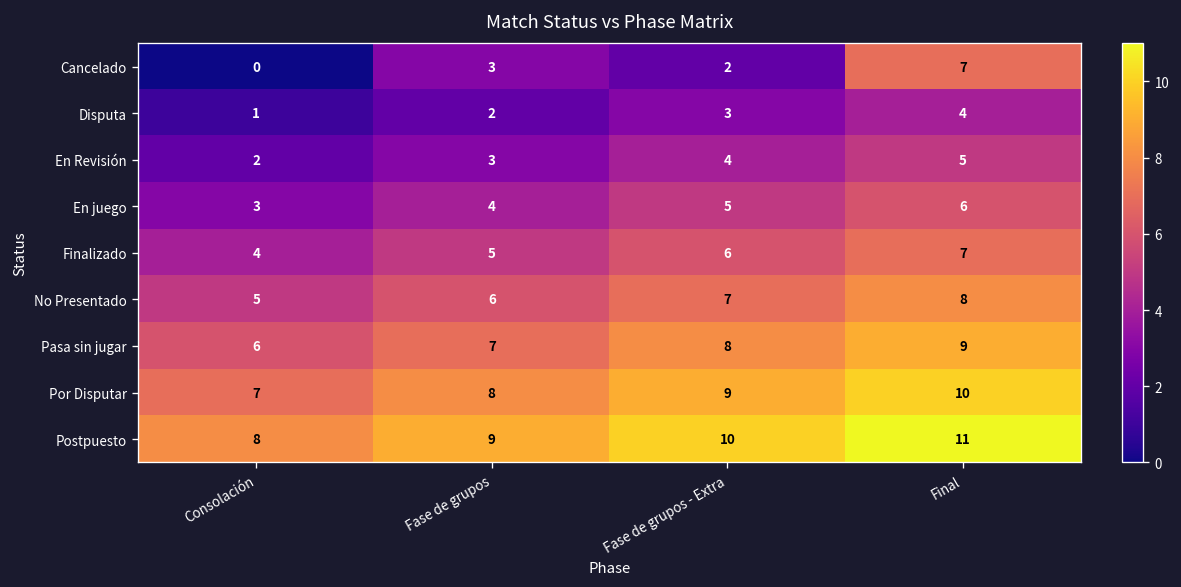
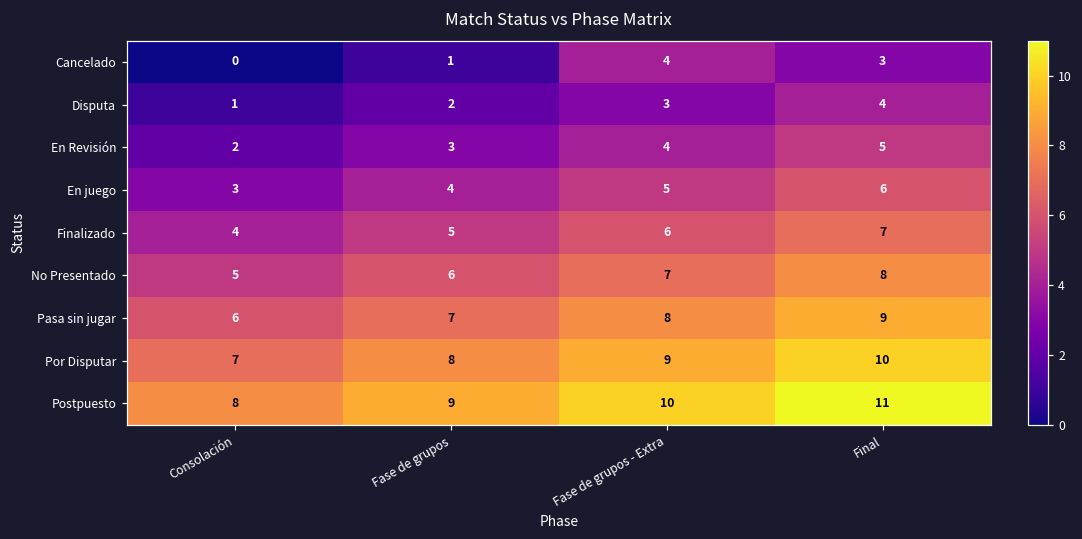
Cancelado, Fase de grupos: 3 -> 1
Cancelado, Fase de grupos - Extra: 2 -> 4
Cancelado, Final: 7 -> 3
